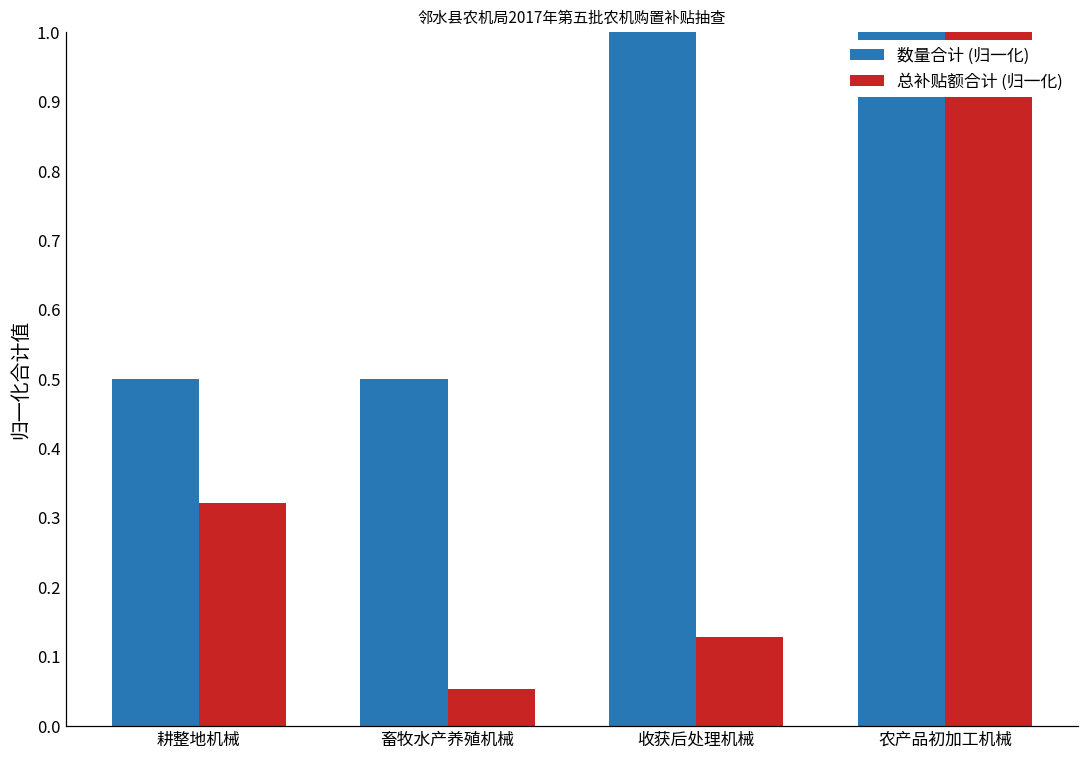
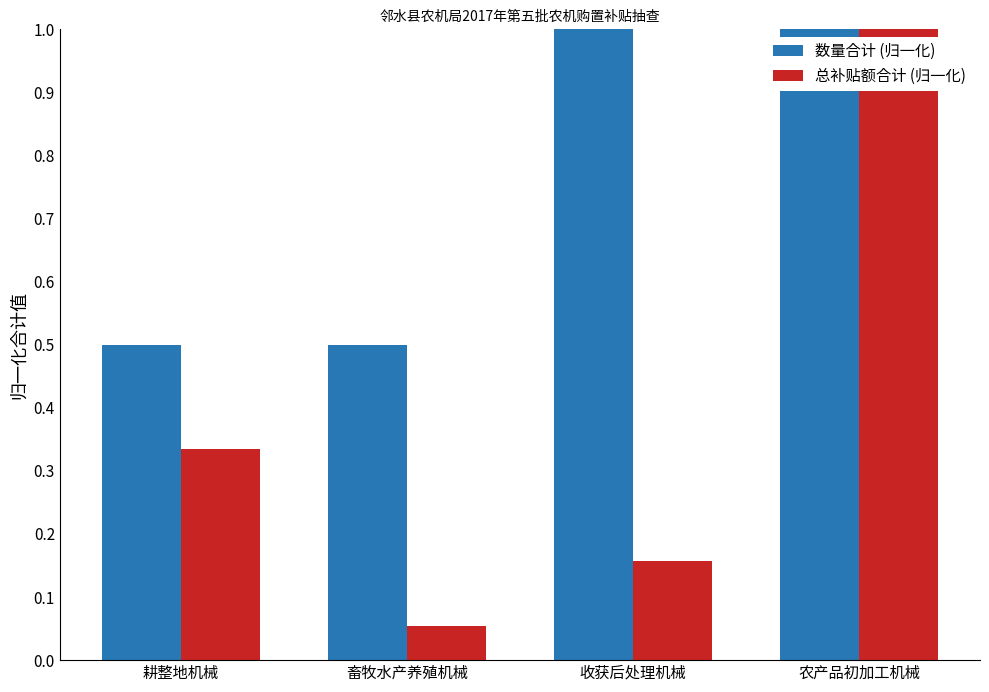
总补贴额合计 (归一化), 耕整地机械: 0.32 -> 0.33
总补贴额合计 (归一化), 收获后处理机械: 0.13 -> 0.16
